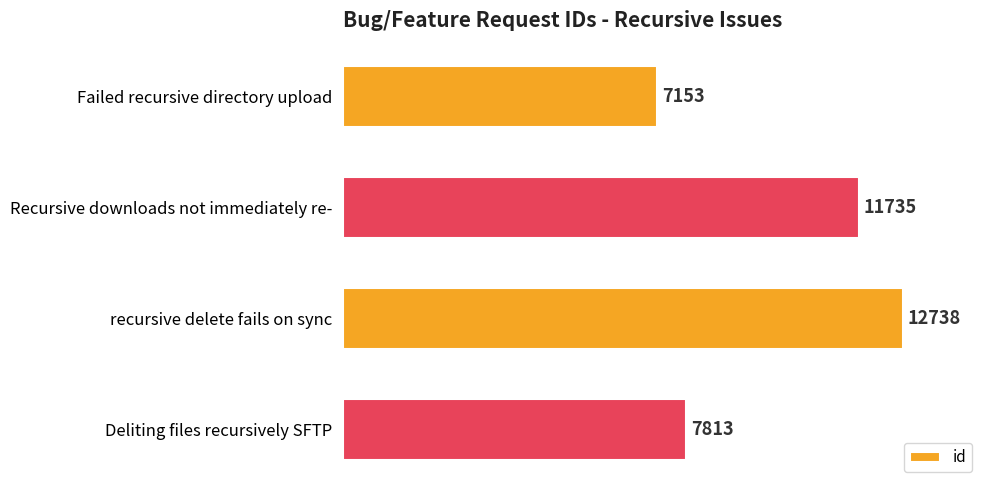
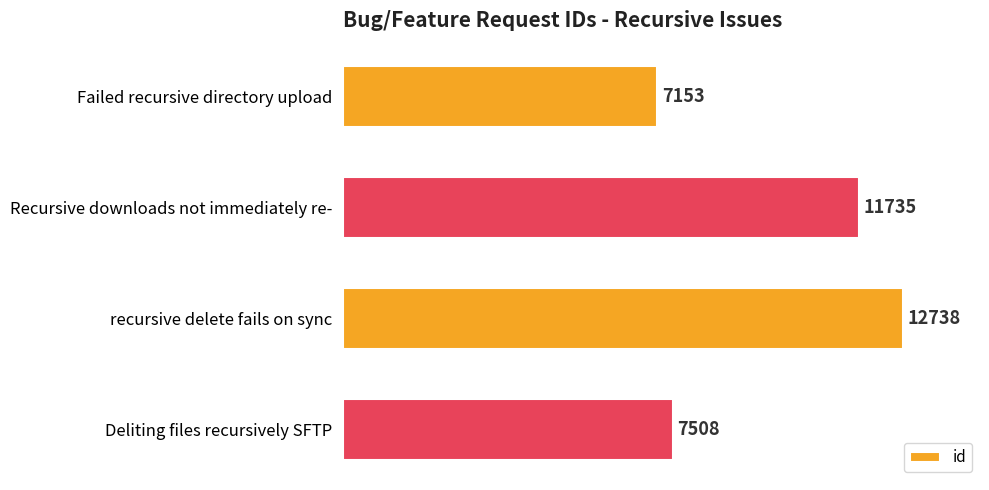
Deliting files recursively SFTP: 7813 -> 7508
